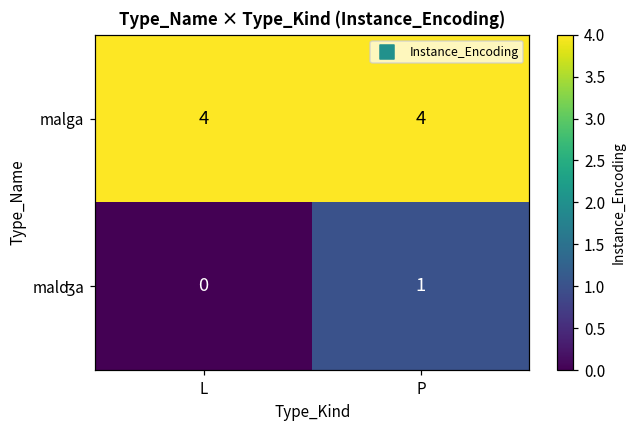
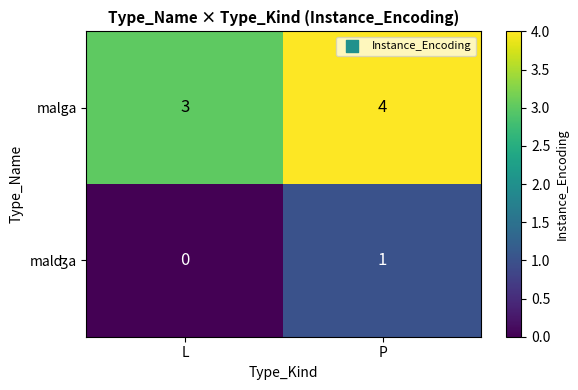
malga, L: 4 -> 3
